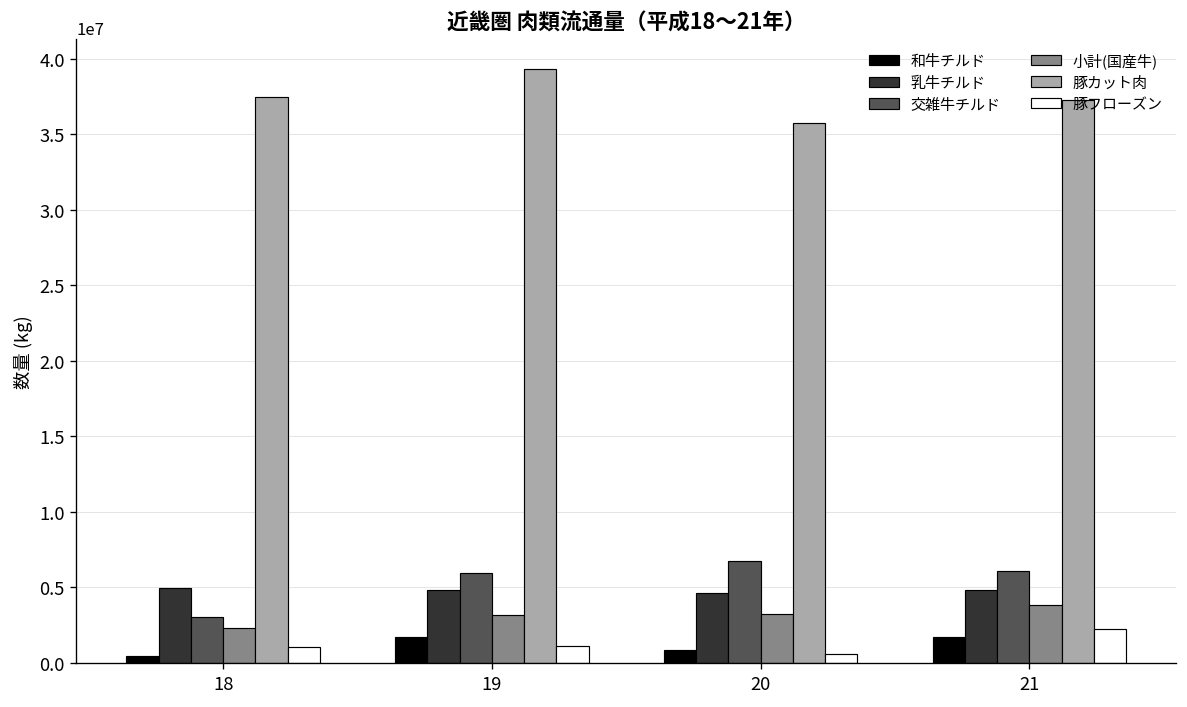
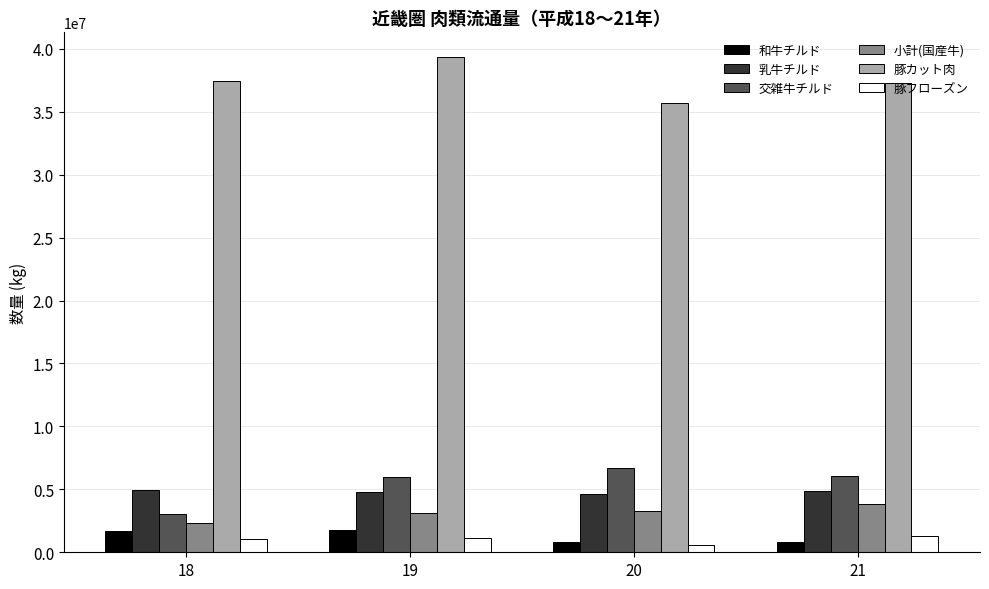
和牛チルド, 18: 500000 -> 1700000
和牛チルド, 21: 1700000 -> 800000
豚フローズン, 21: 2200000 -> 1300000
